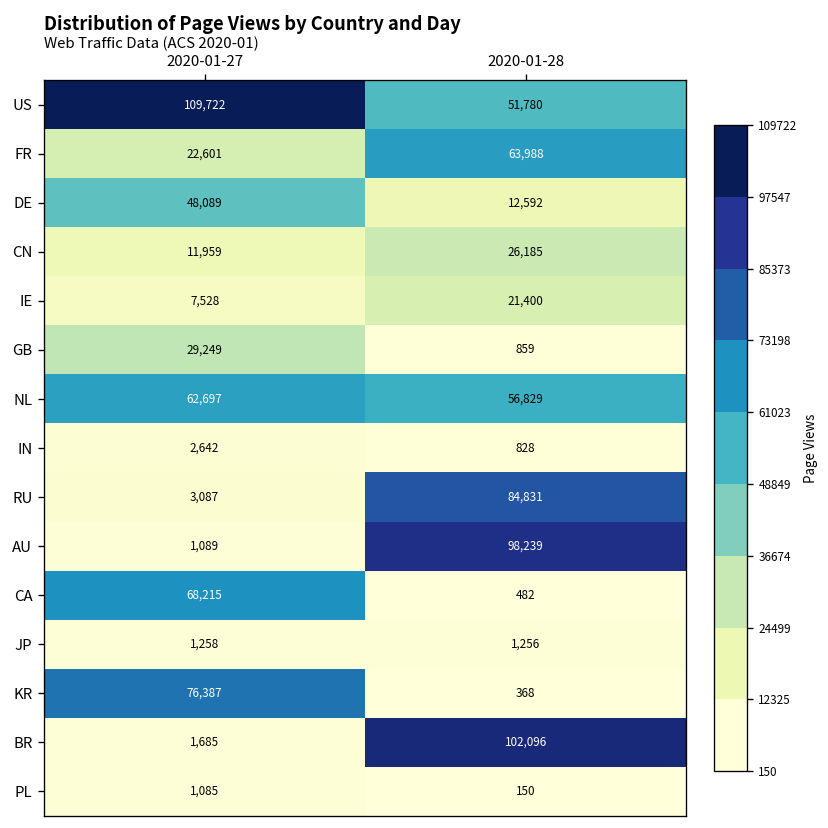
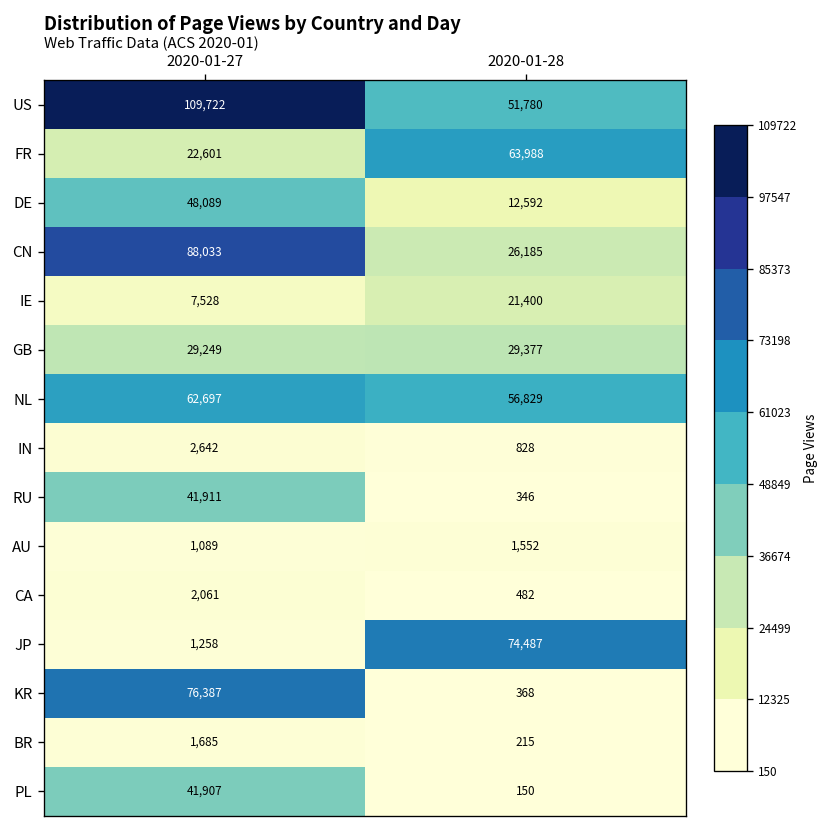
CN, 2020-01-27: 11,959 -> 88,033
GB, 2020-01-28: 859 -> 29,377
RU, 2020-01-27: 3,087 -> 41,911
RU, 2020-01-28: 84,831 -> 346
AU, 2020-01-28: 98,239 -> 1,552
CA, 2020-01-27: 68,215 -> 2,061
JP, 2020-01-28: 1,256 -> 74,487
BR, 2020-01-28: 102,096 -> 215
PL, 2020-01-27: 1,085 -> 41,907
